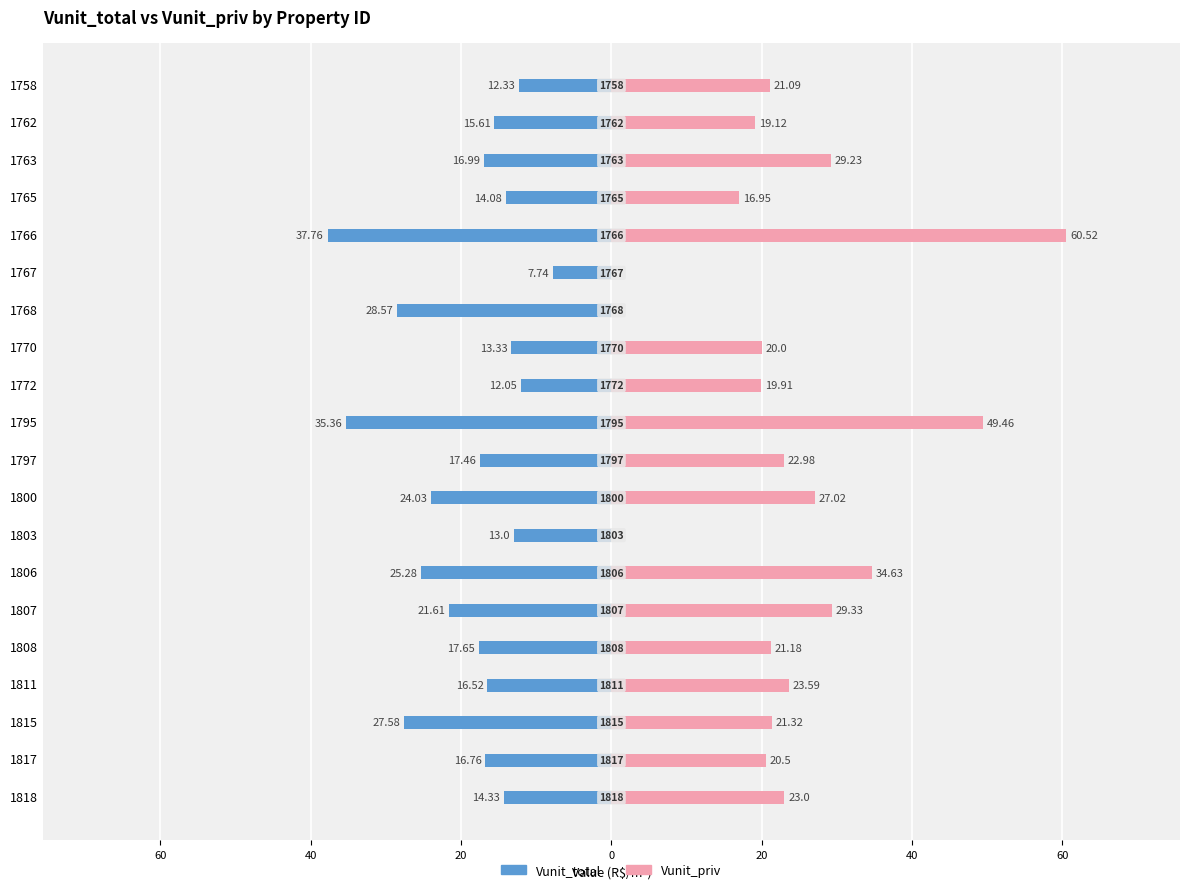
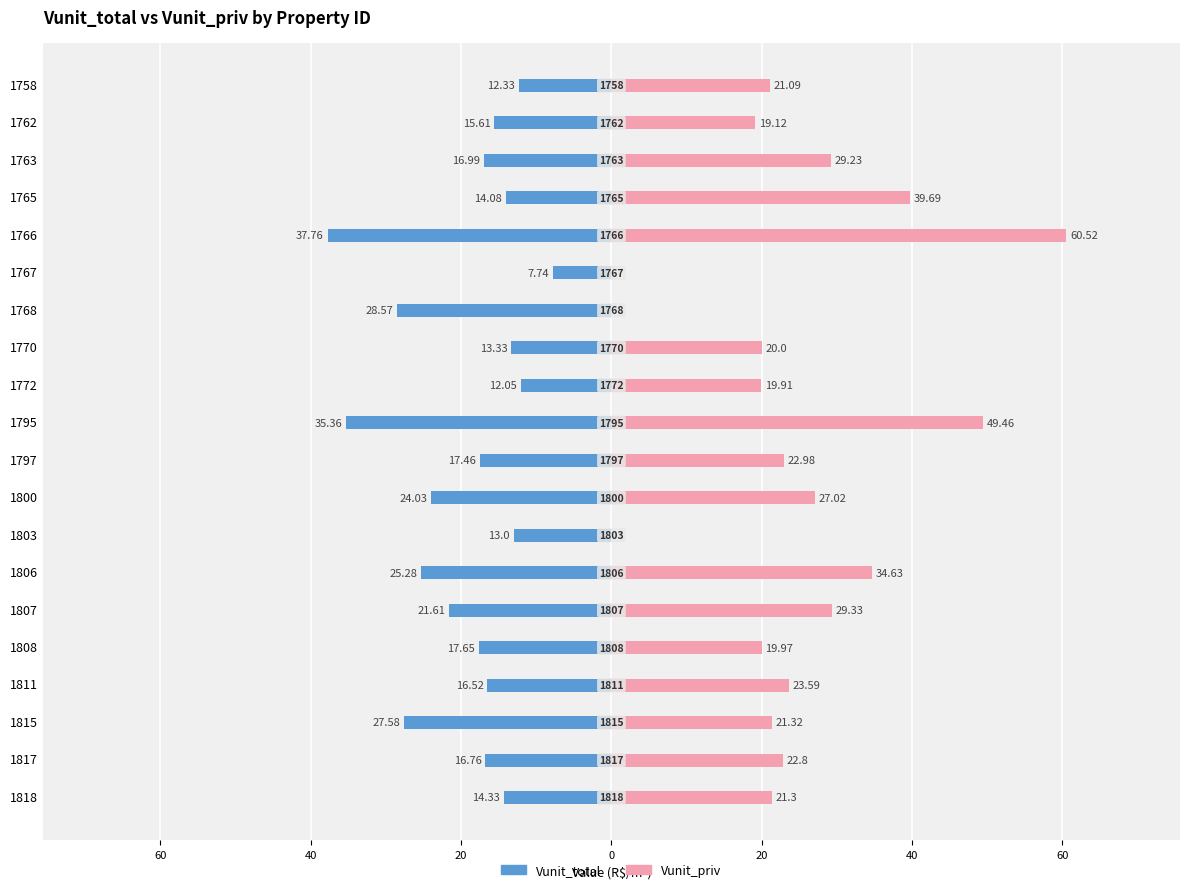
Vunit_priv, 1765: 16.95 -> 39.69
Vunit_priv, 1808: 21.18 -> 19.97
Vunit_priv, 1817: 20.5 -> 22.8
Vunit_priv, 1818: 23.0 -> 21.3
